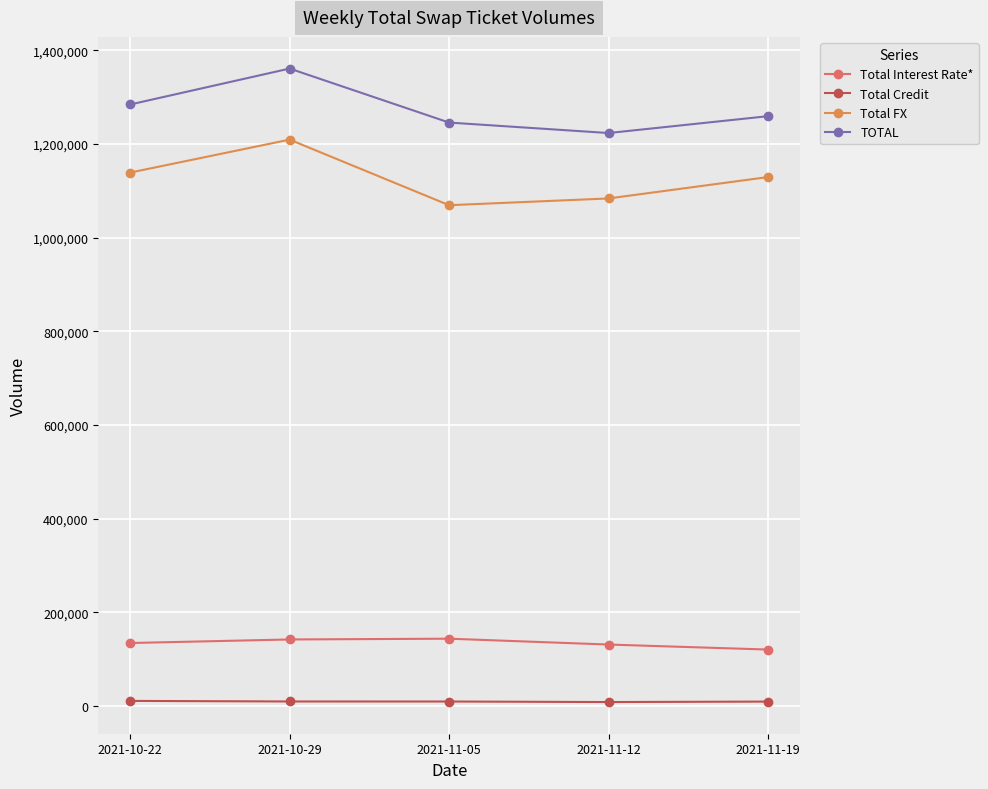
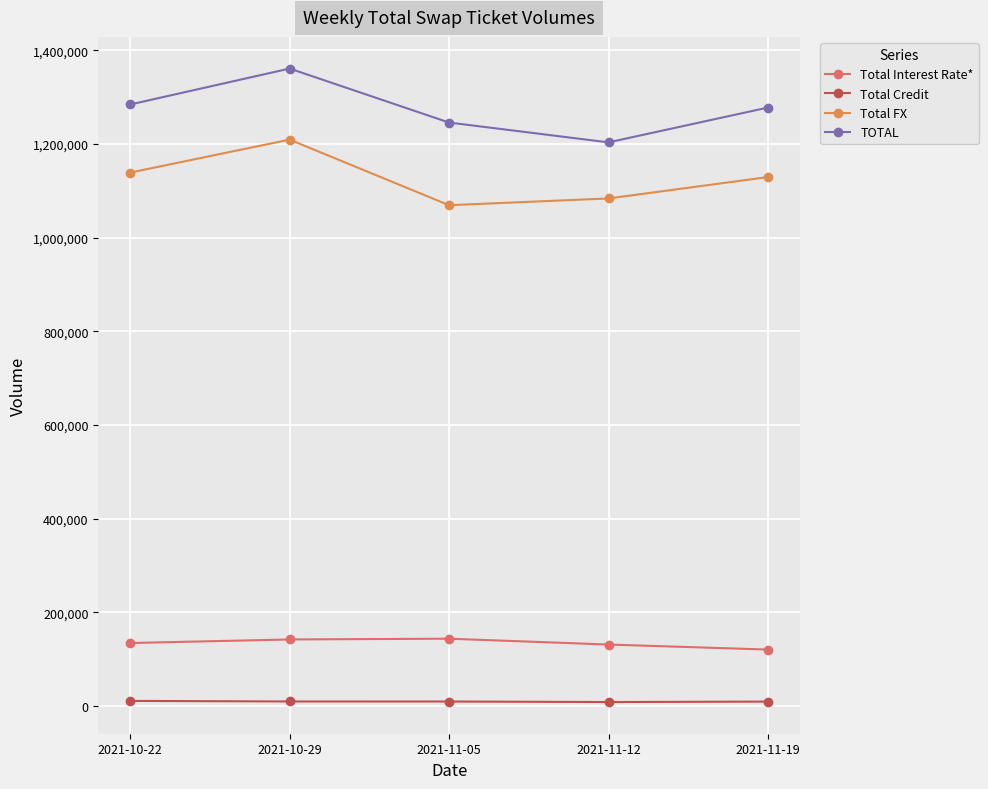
TOTAL, 2021-11-12: 1,220,000 -> 1,200,000
TOTAL, 2021-11-19: 1,260,000 -> 1,280,000
